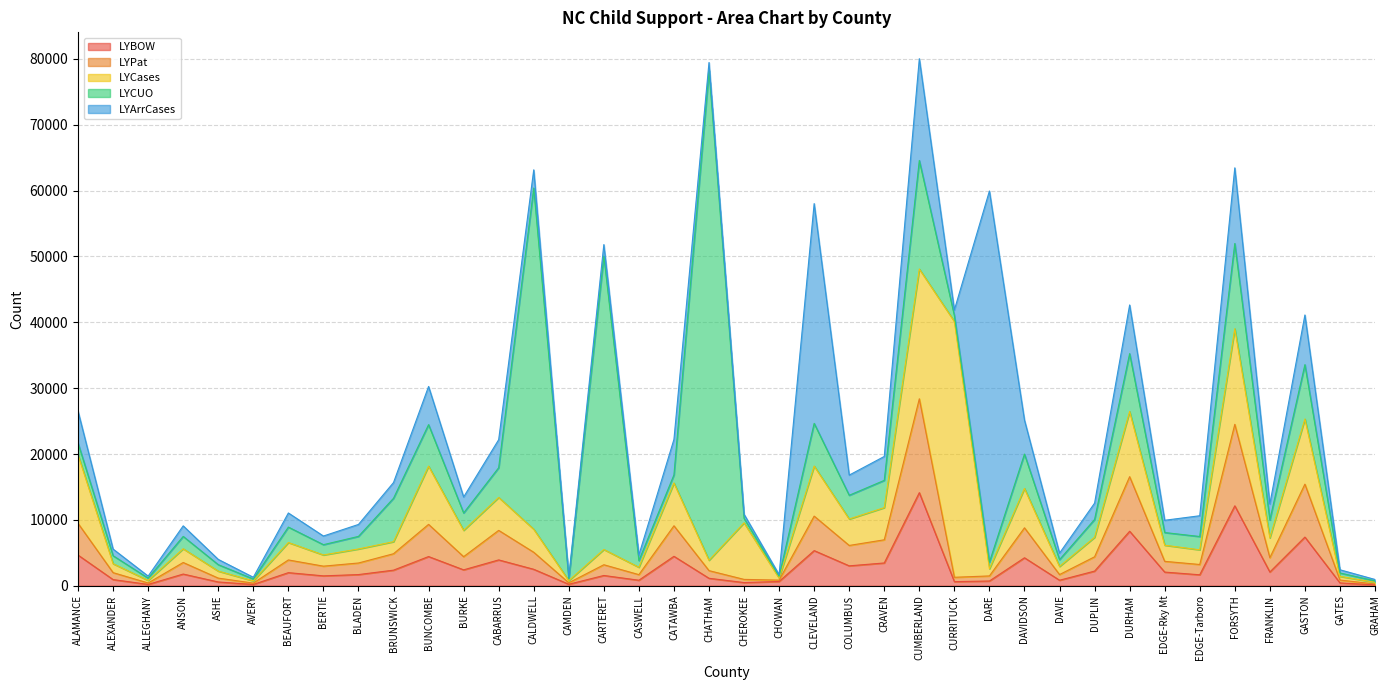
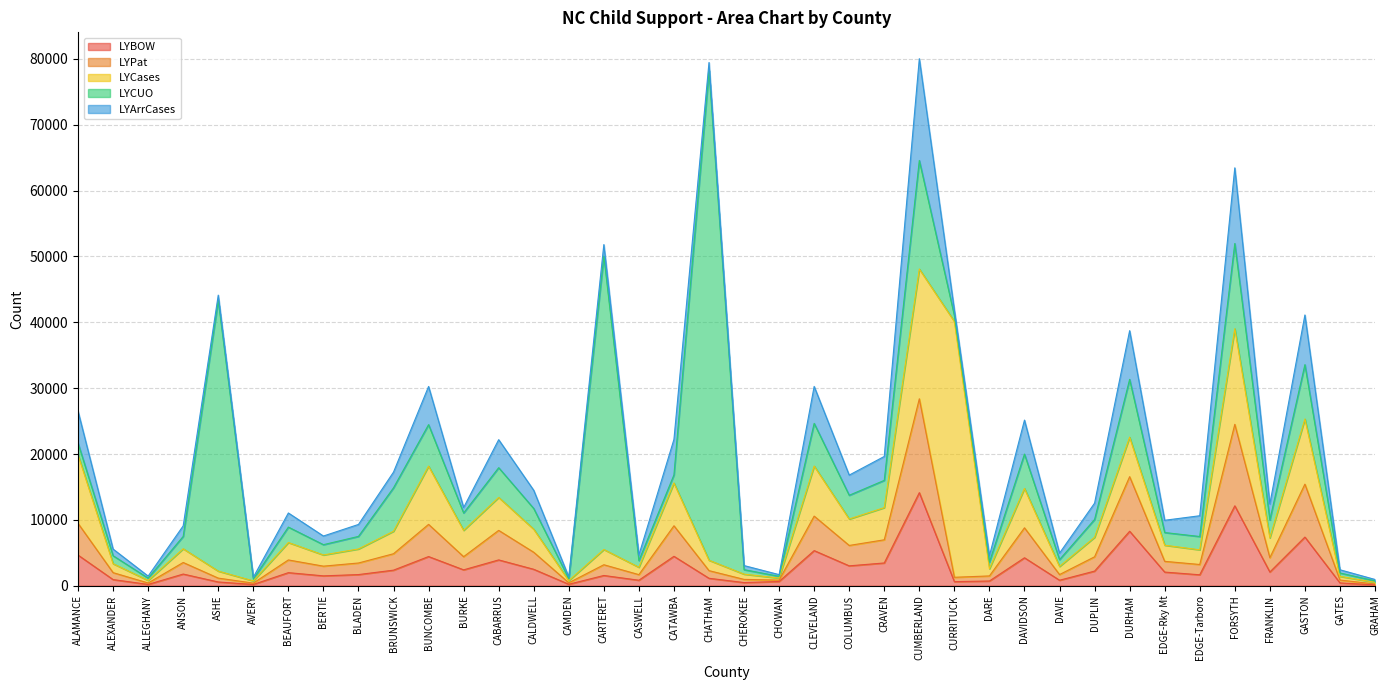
LYCUO, ASHE: 1000 -> 41000
LYCases, BRUNSWICK: 2000 -> 3000
LYArrCases, BURKE: 2000 -> 1000
LYCUO, CALDWELL: 52000 -> 3000
LYCases, CHEROKEE: 9000 -> 1000
LYArrCases, CLEVELAND: 33000 -> 6000
LYArrCases, DARE: 56000 -> 1000
LYCases, DURHAM: 10000 -> 6000
